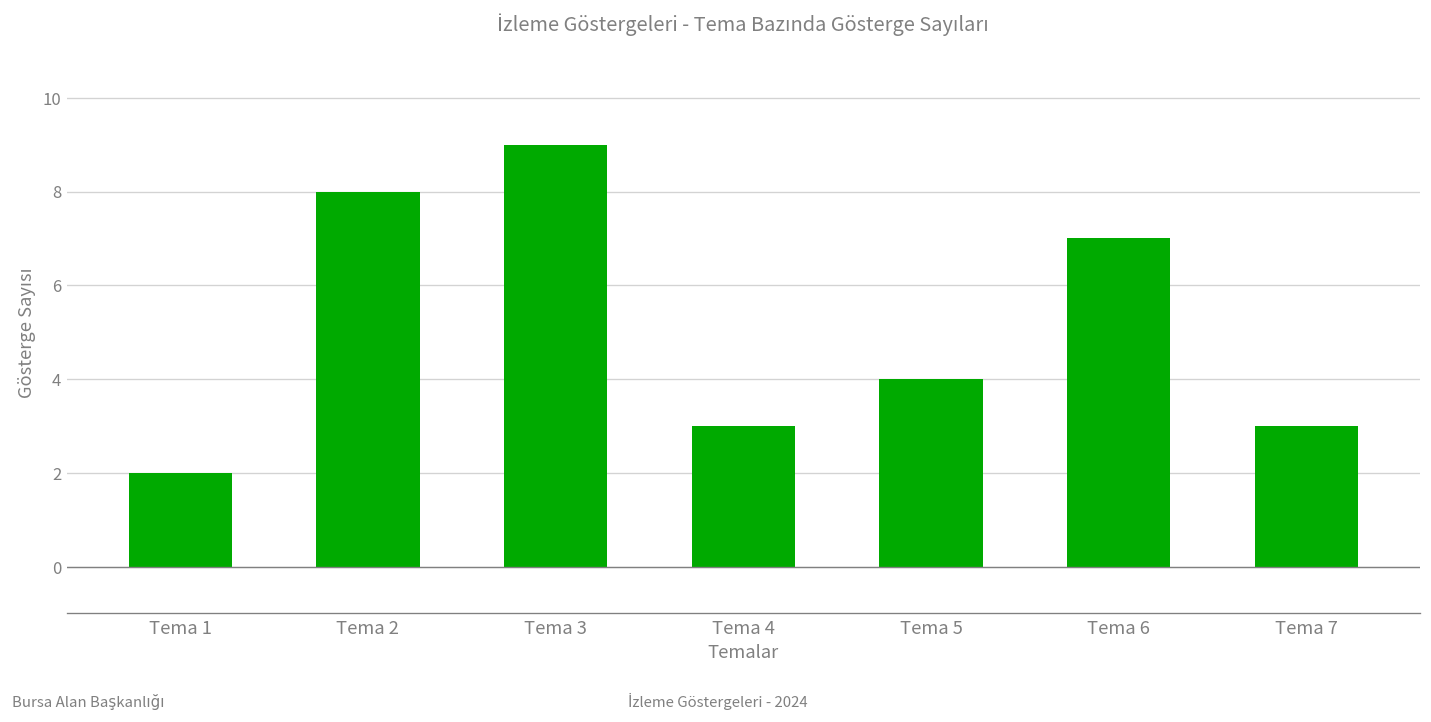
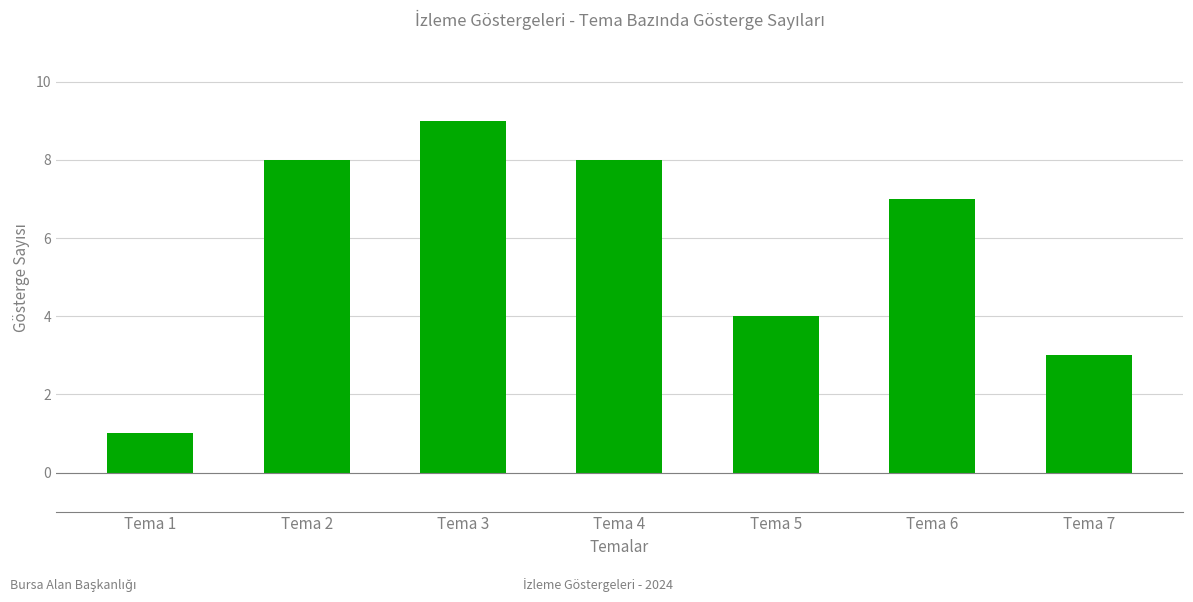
Tema 1: 2 -> 1
Tema 4: 3 -> 8
